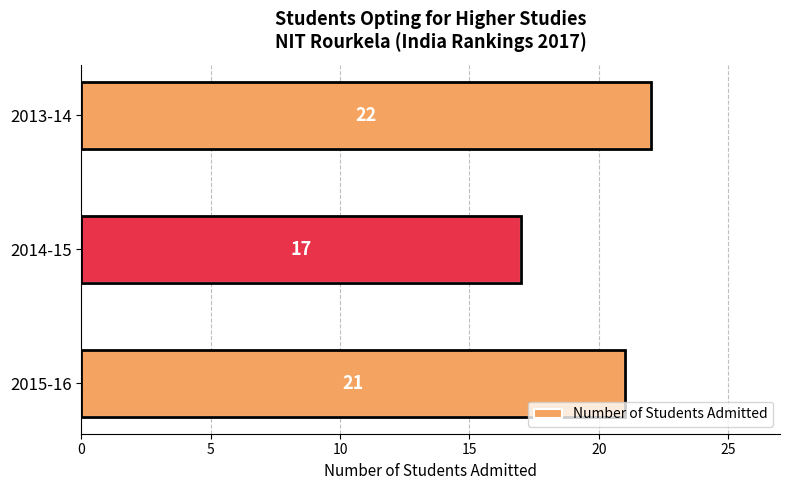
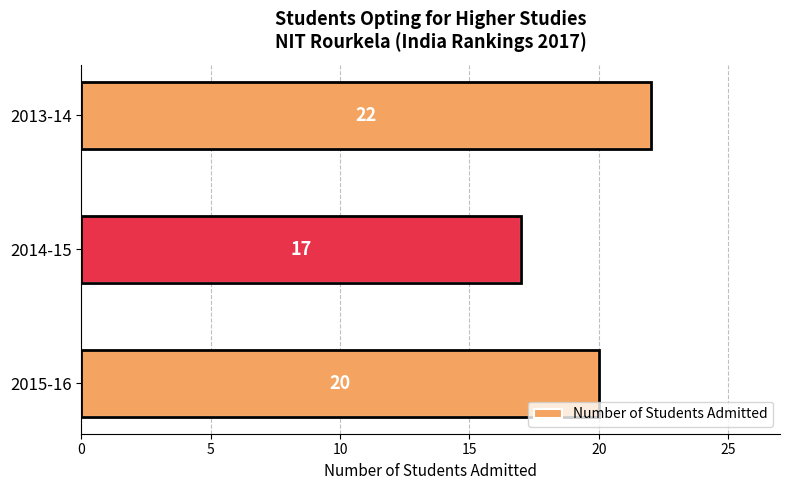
2015-16: 21 -> 20
